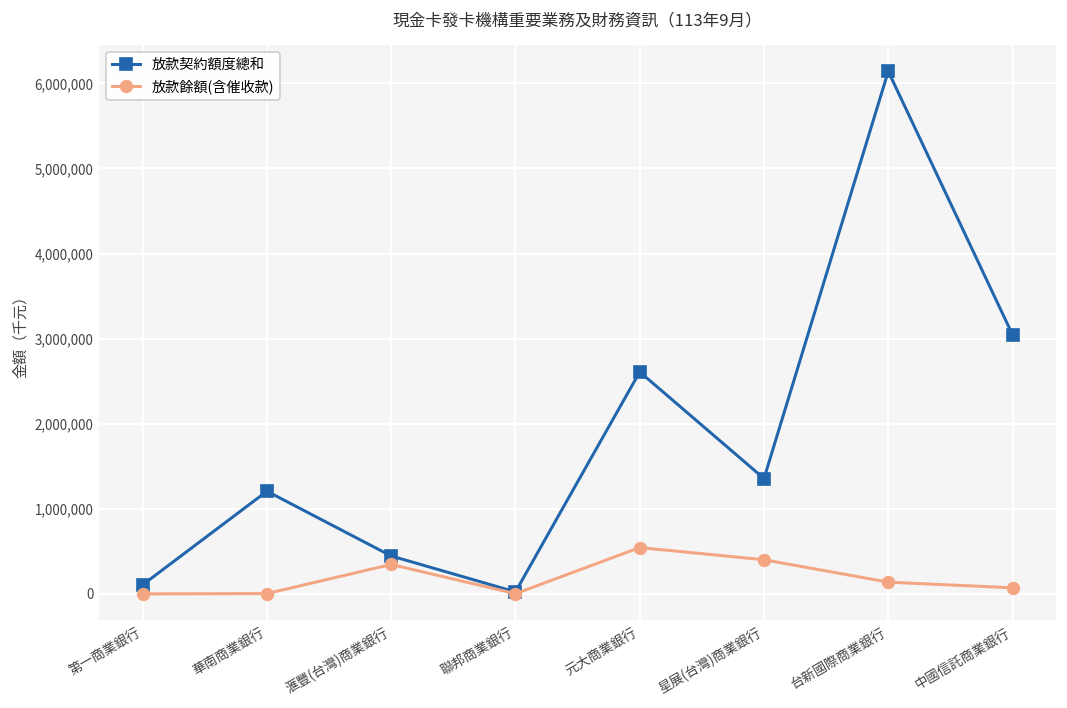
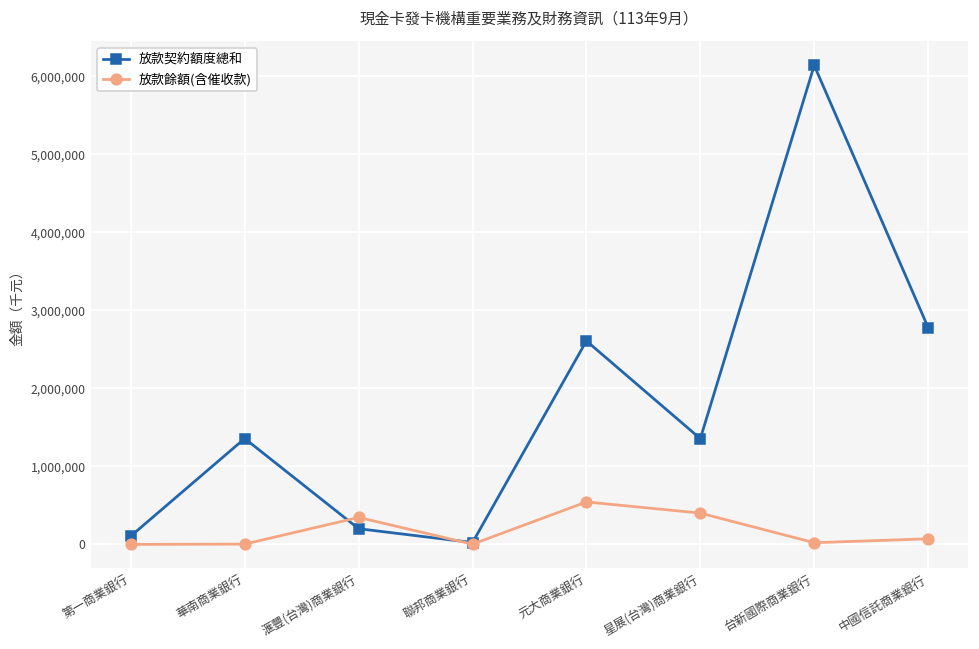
放款契約額度總和, 華南商業銀行: 1,200,000 -> 1,400,000
放款契約額度總和, 滙豐(台灣)商業銀行: 400,000 -> 200,000
放款餘額(含催收款), 台新國際商業銀行: 100,000 -> 0
放款契約額度總和, 中國信託商業銀行: 3,000,000 -> 2,800,000
